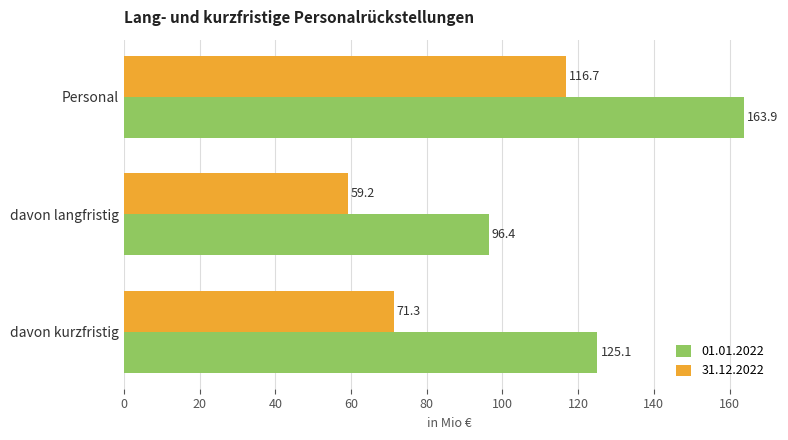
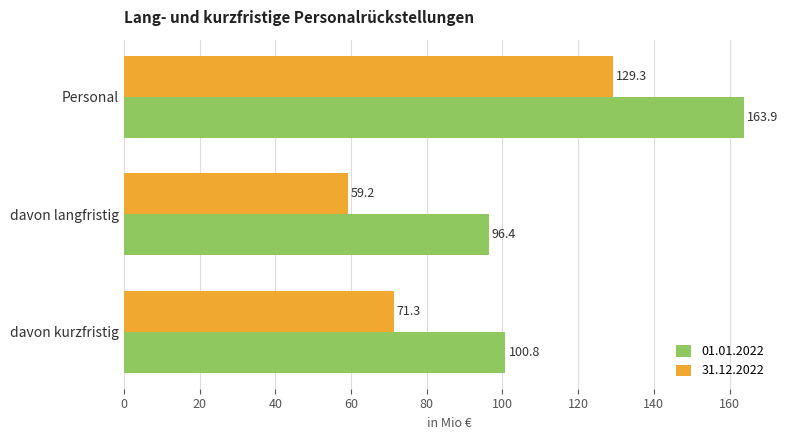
31.12.2022, Personal: 116.7 -> 129.3
01.01.2022, davon kurzfristig: 125.1 -> 100.8
